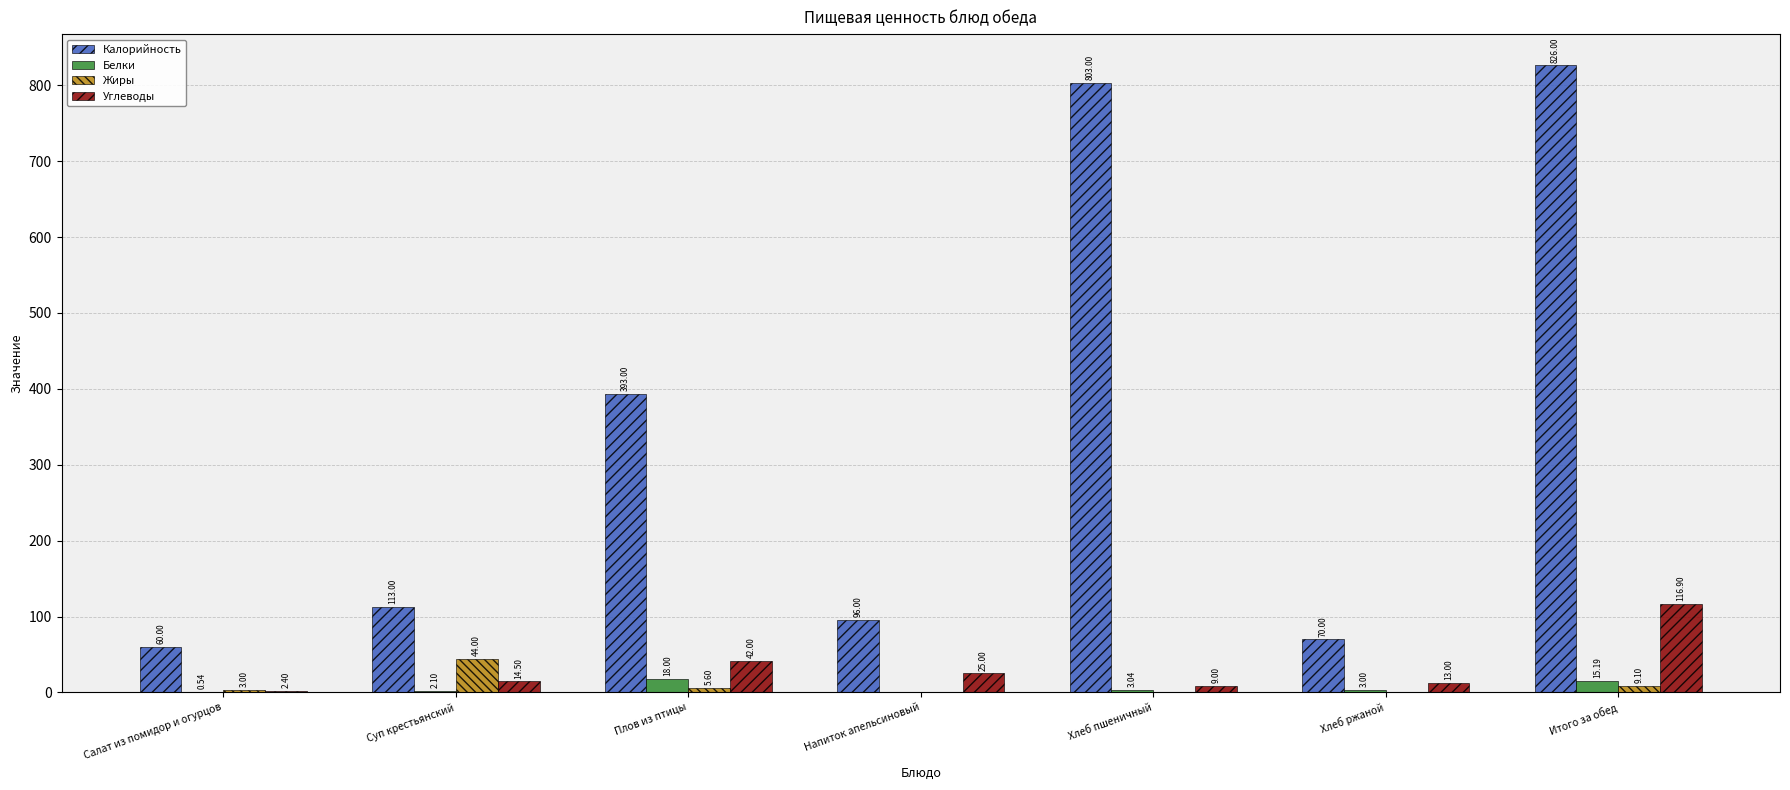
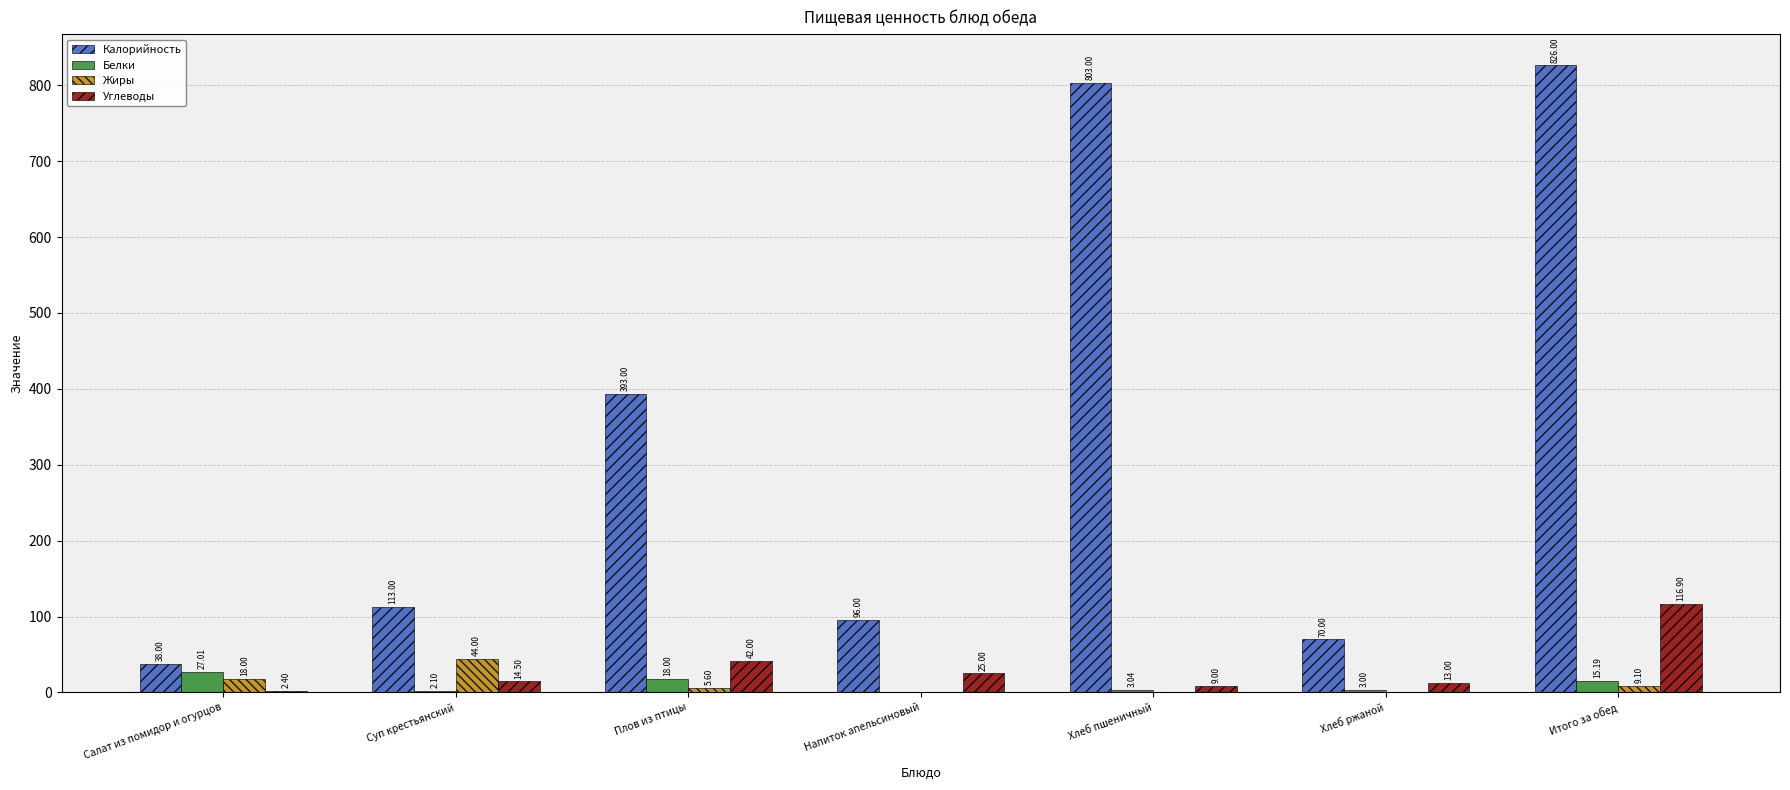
Калорийность, Салат из помидор и огурцов: 60.00 -> 38.00
Белки, Салат из помидор и огурцов: 0.54 -> 27.01
Жиры, Салат из помидор и огурцов: 3.00 -> 18.00
